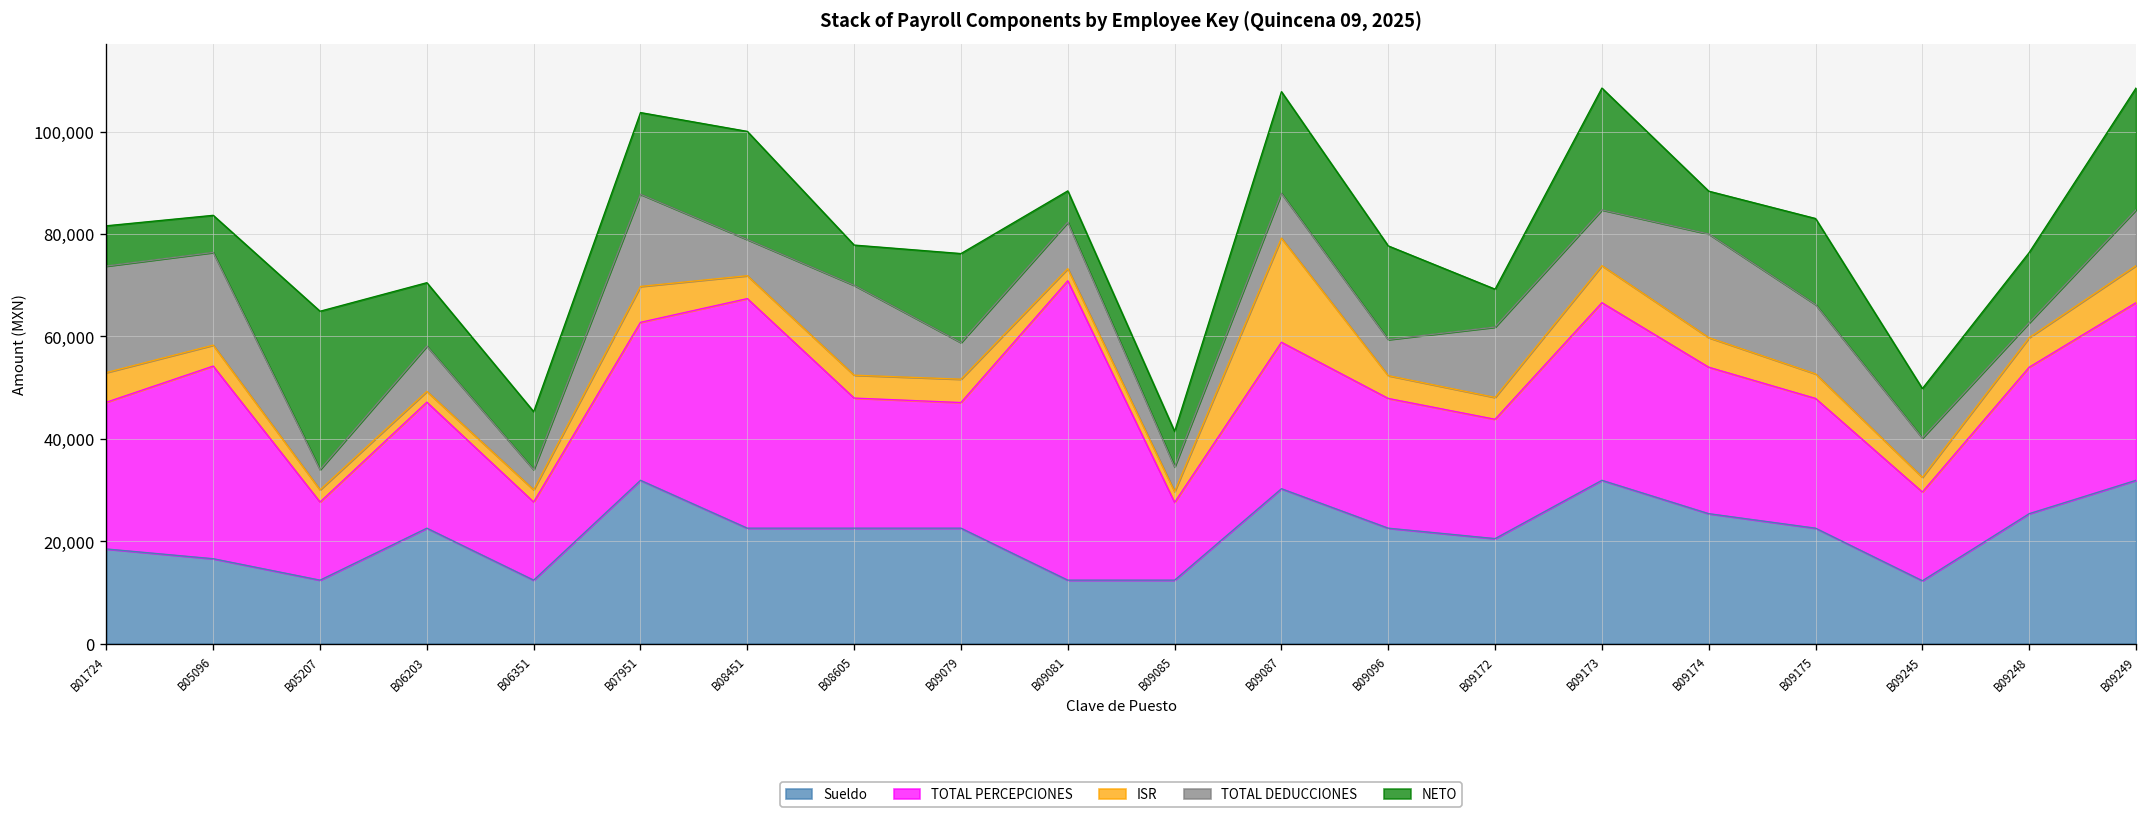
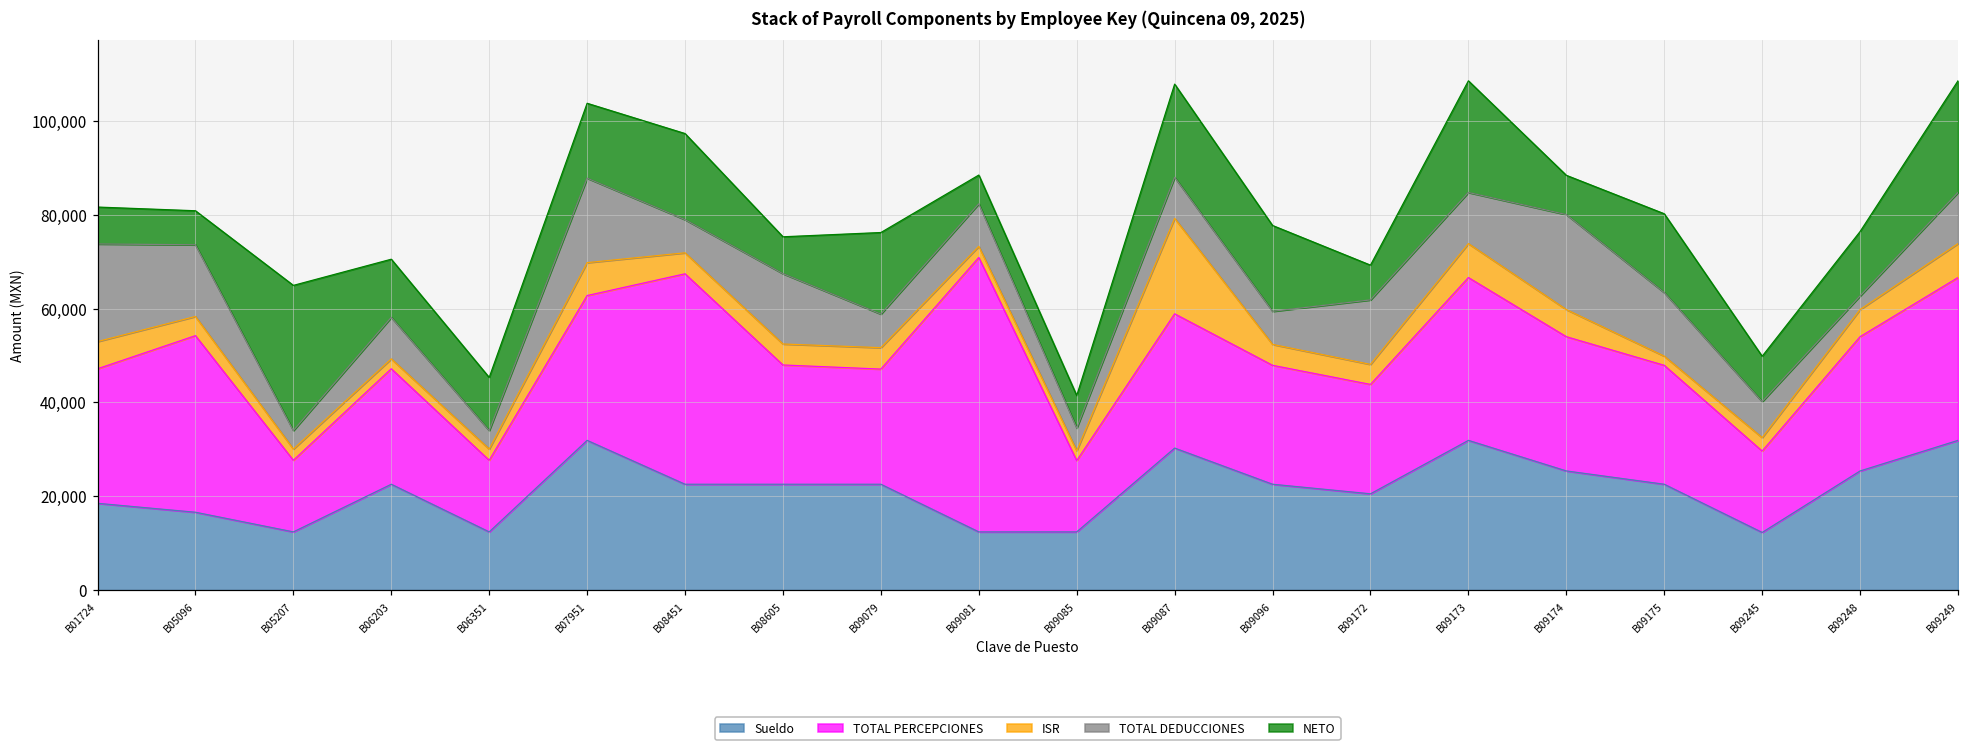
TOTAL DEDUCCIONES, B05096: 18,000 -> 15,000
NETO, B08451: 21,000 -> 18,000
TOTAL DEDUCCIONES, B08605: 18,000 -> 15,000
ISR, B09175: 5,000 -> 2,000
